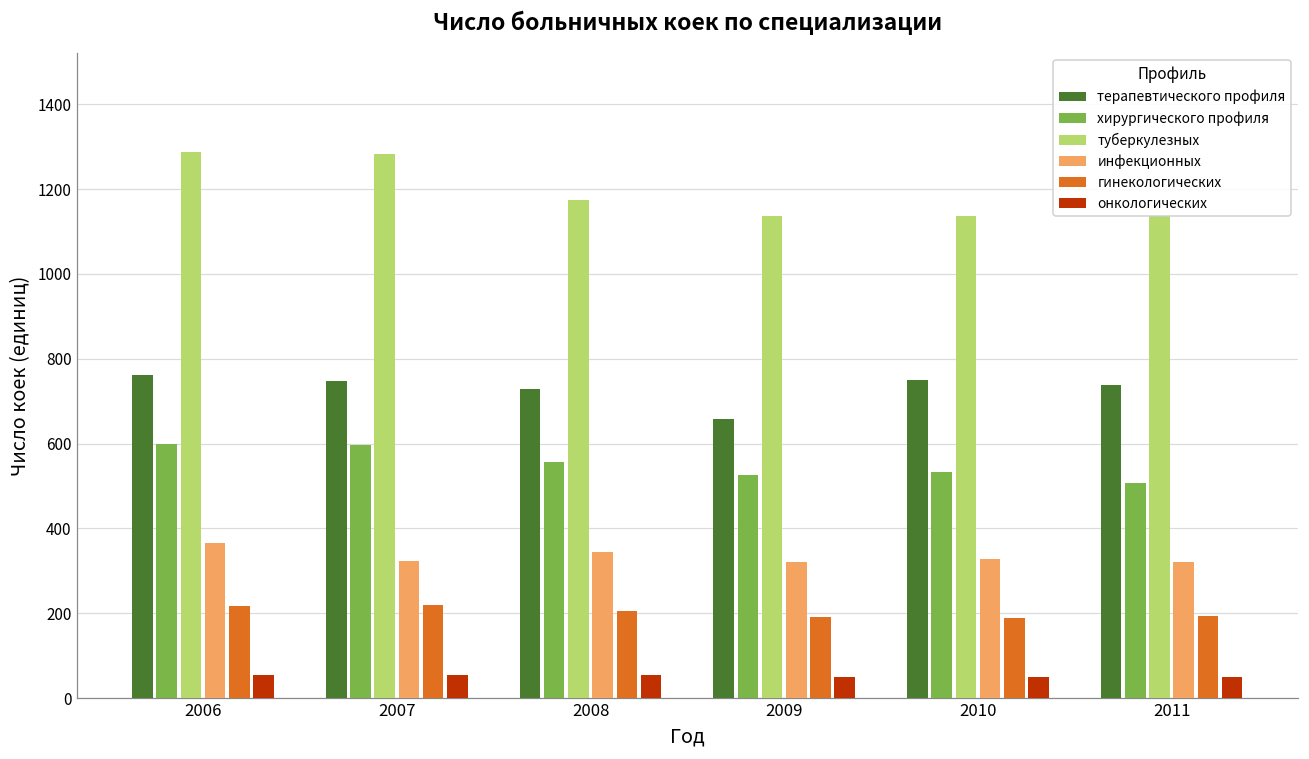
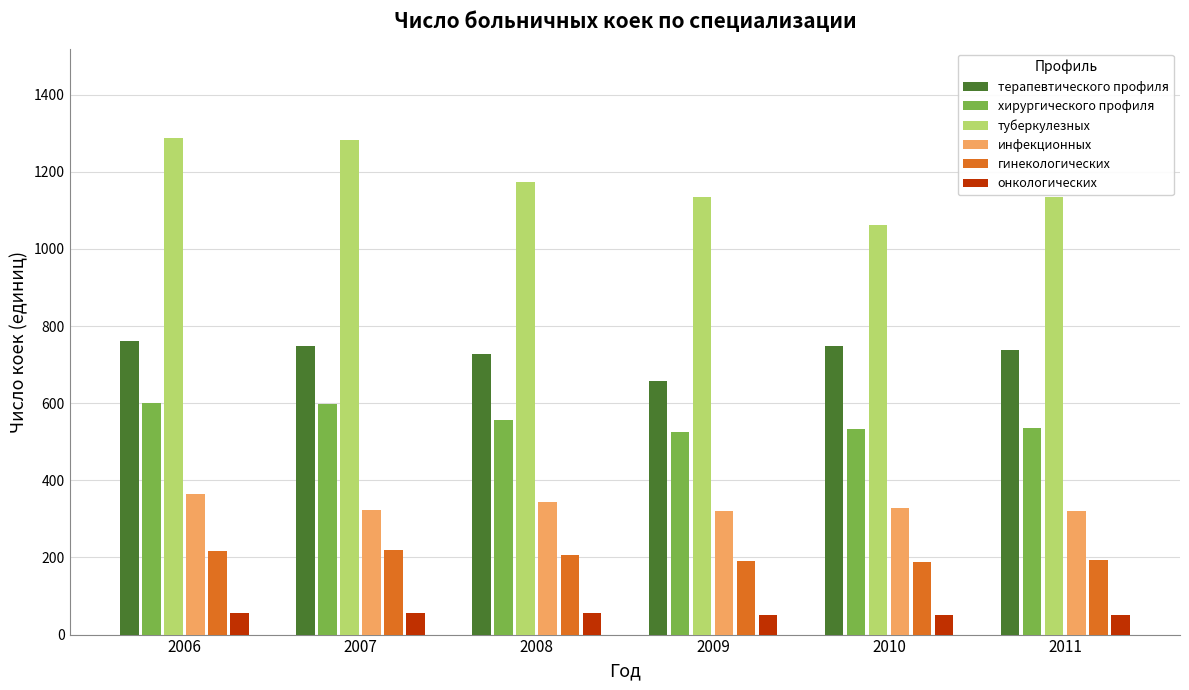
туберкулезных, 2010: 1140 -> 1060
хирургического профиля, 2011: 510 -> 540
